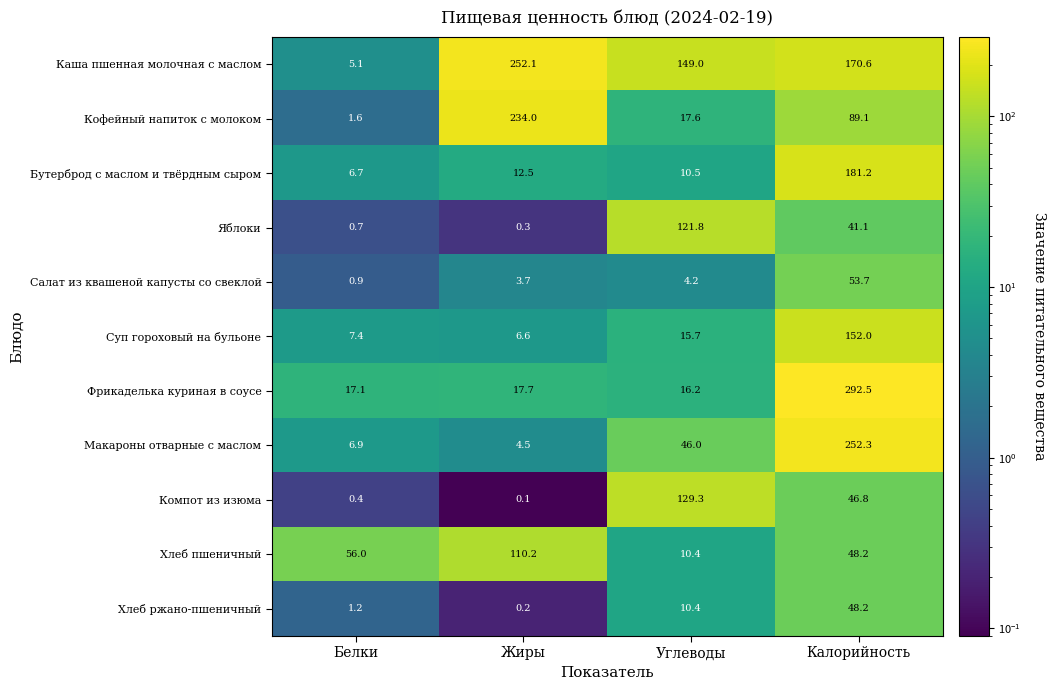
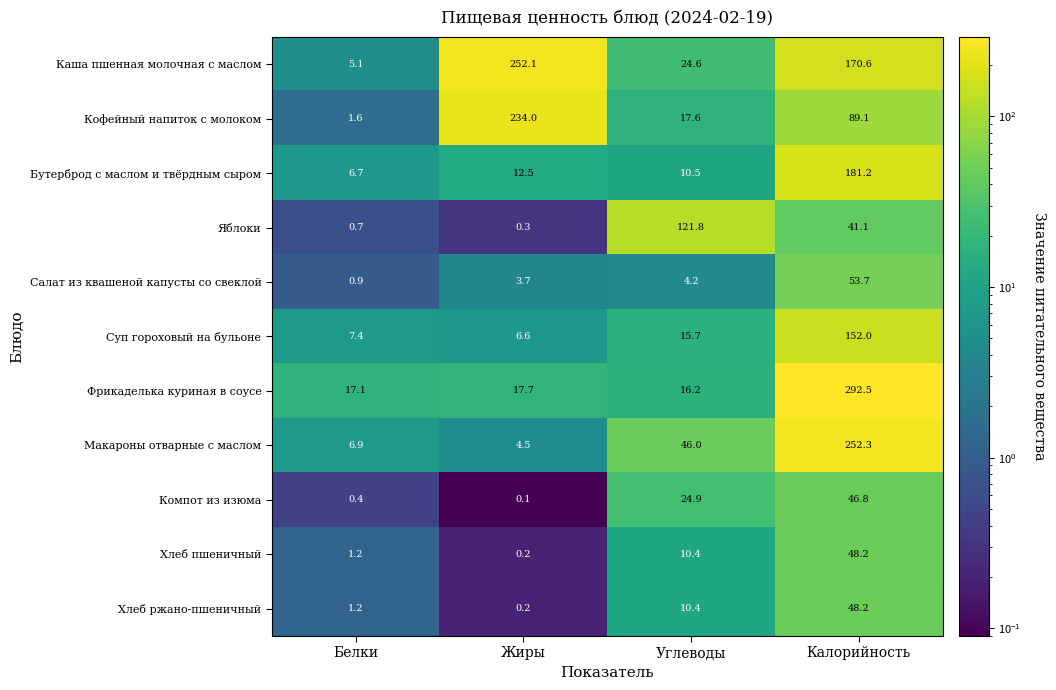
Каша пшенная молочная с маслом, Углеводы: 149.0 -> 24.6
Компот из изюма, Углеводы: 129.3 -> 24.9
Хлеб пшеничный, Белки: 56.0 -> 1.2
Хлеб пшеничный, Жиры: 110.2 -> 0.2
